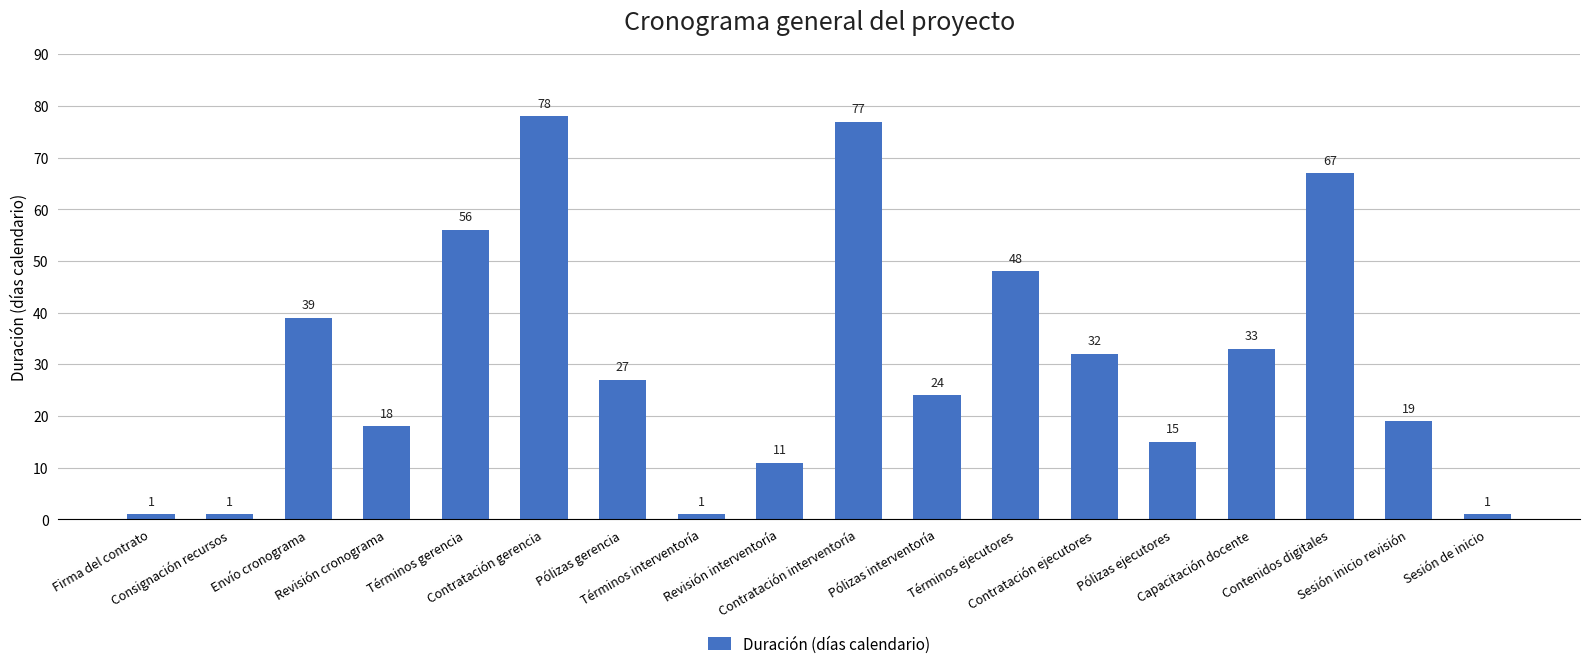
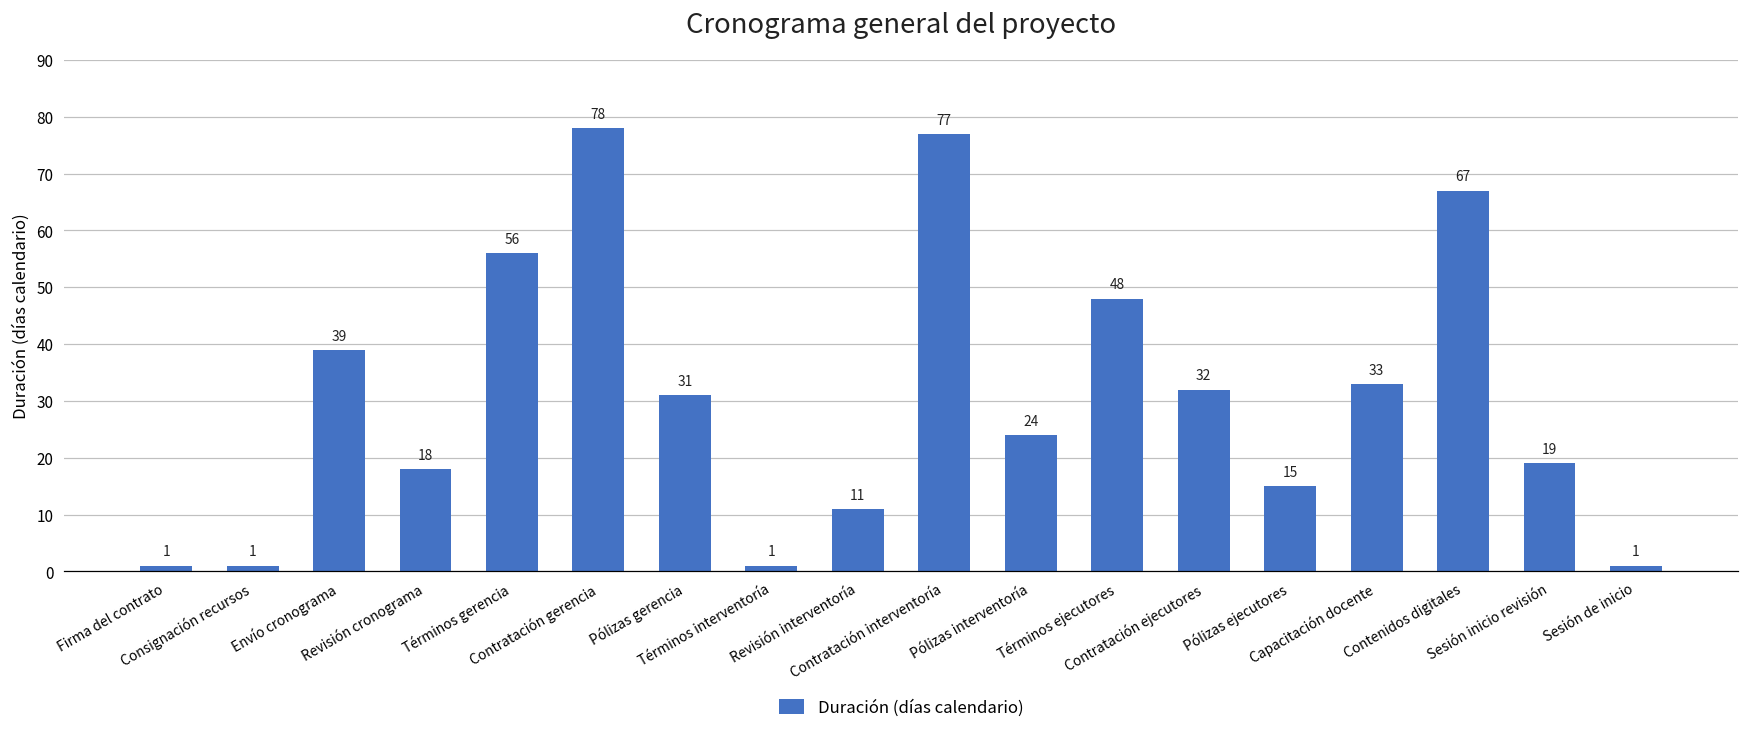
Pólizas gerencia: 27 -> 31
